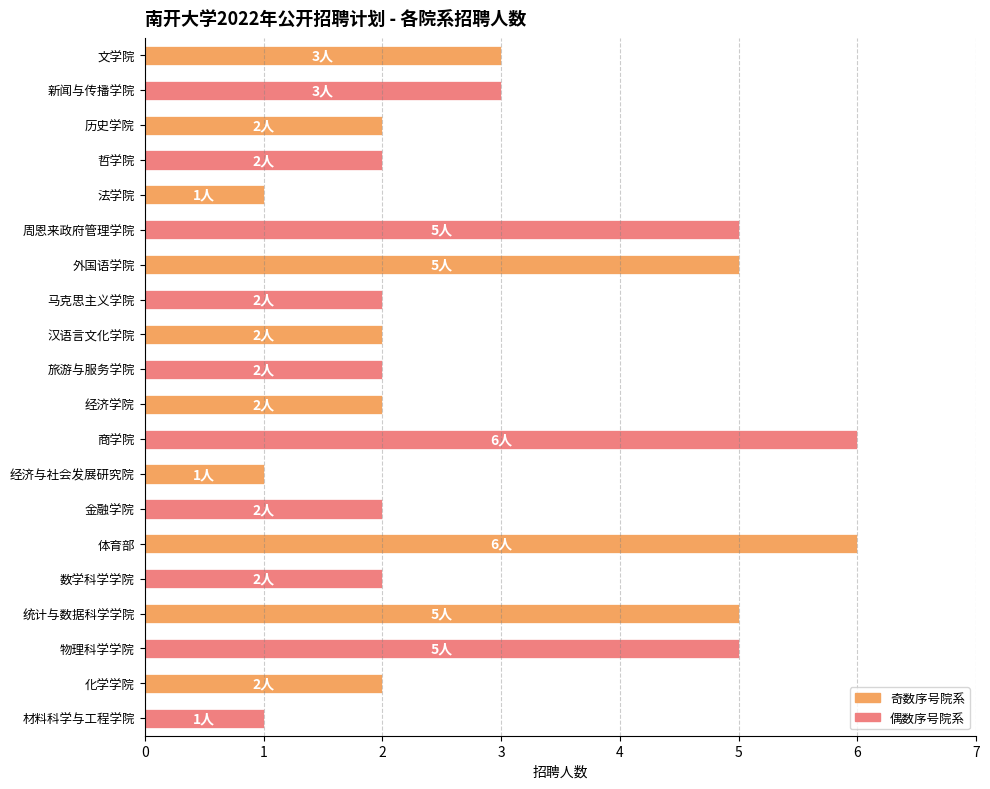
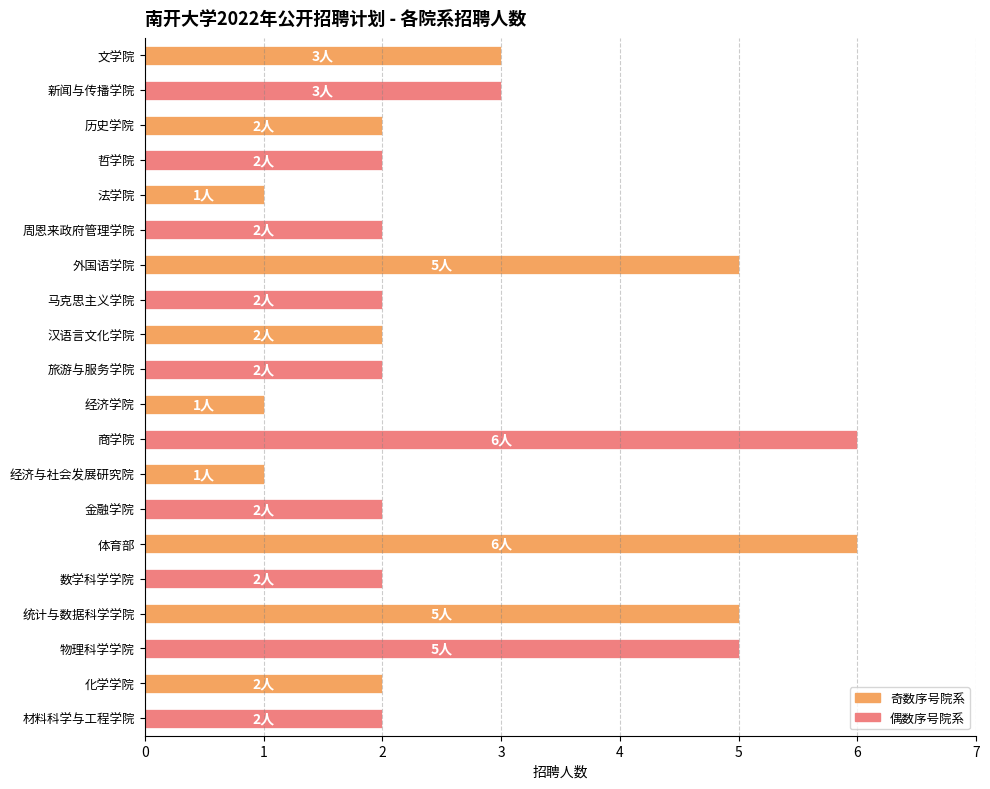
周恩来政府管理学院: 5人 -> 2人
经济学院: 2人 -> 1人
材料科学与工程学院: 1人 -> 2人
